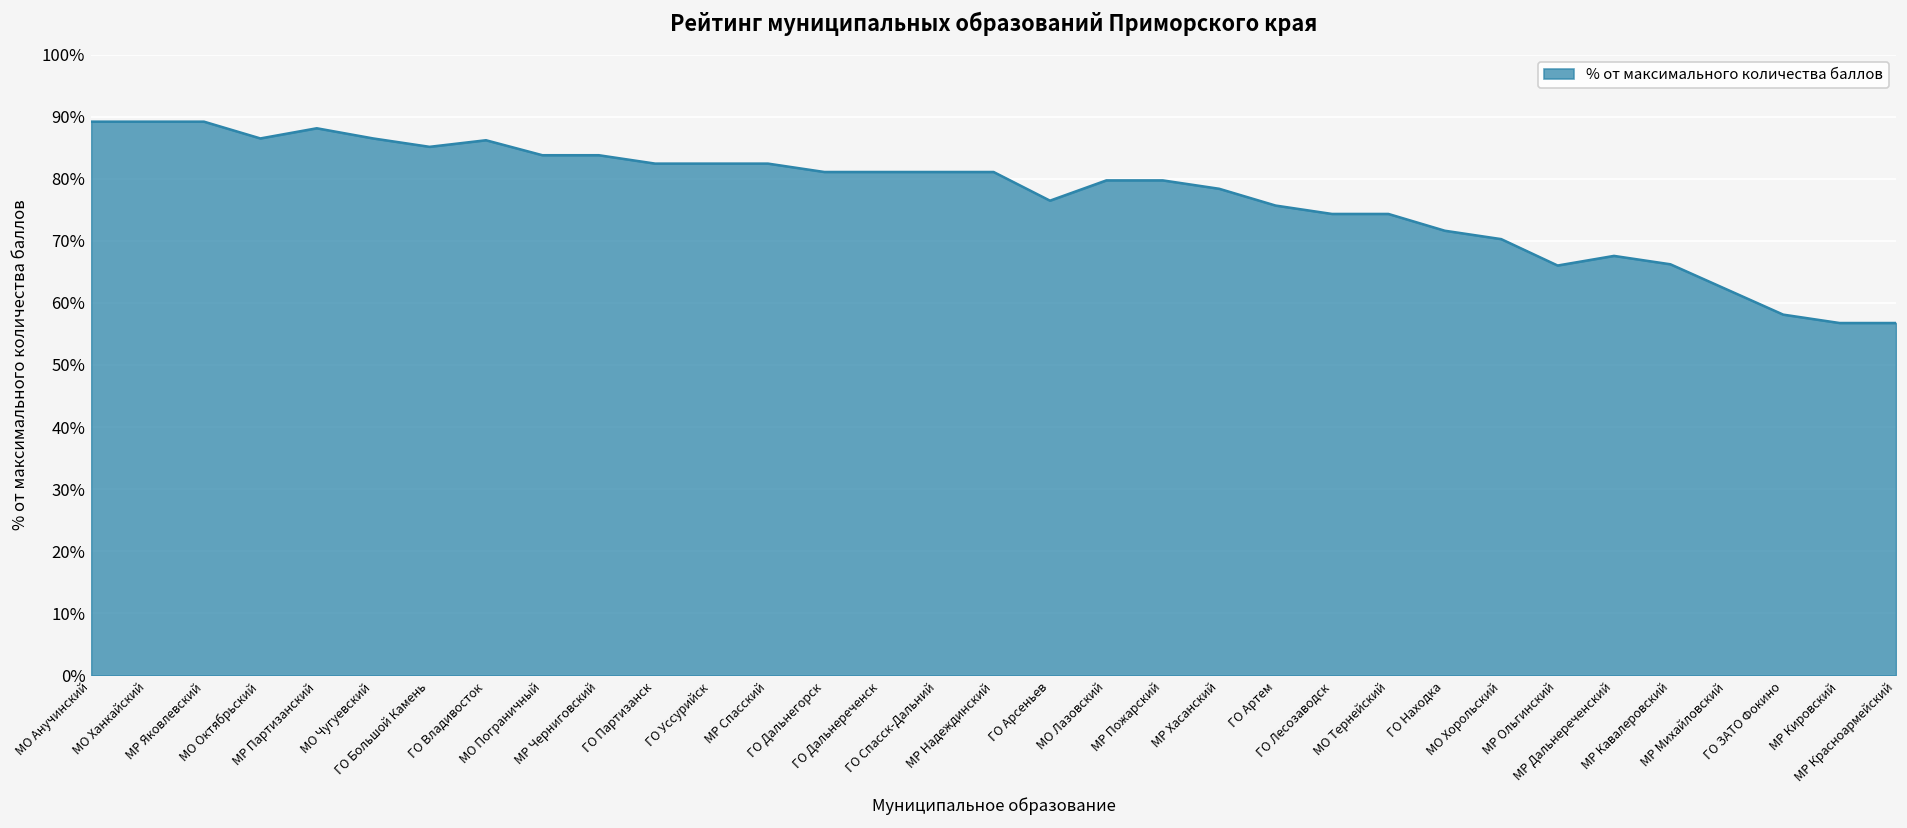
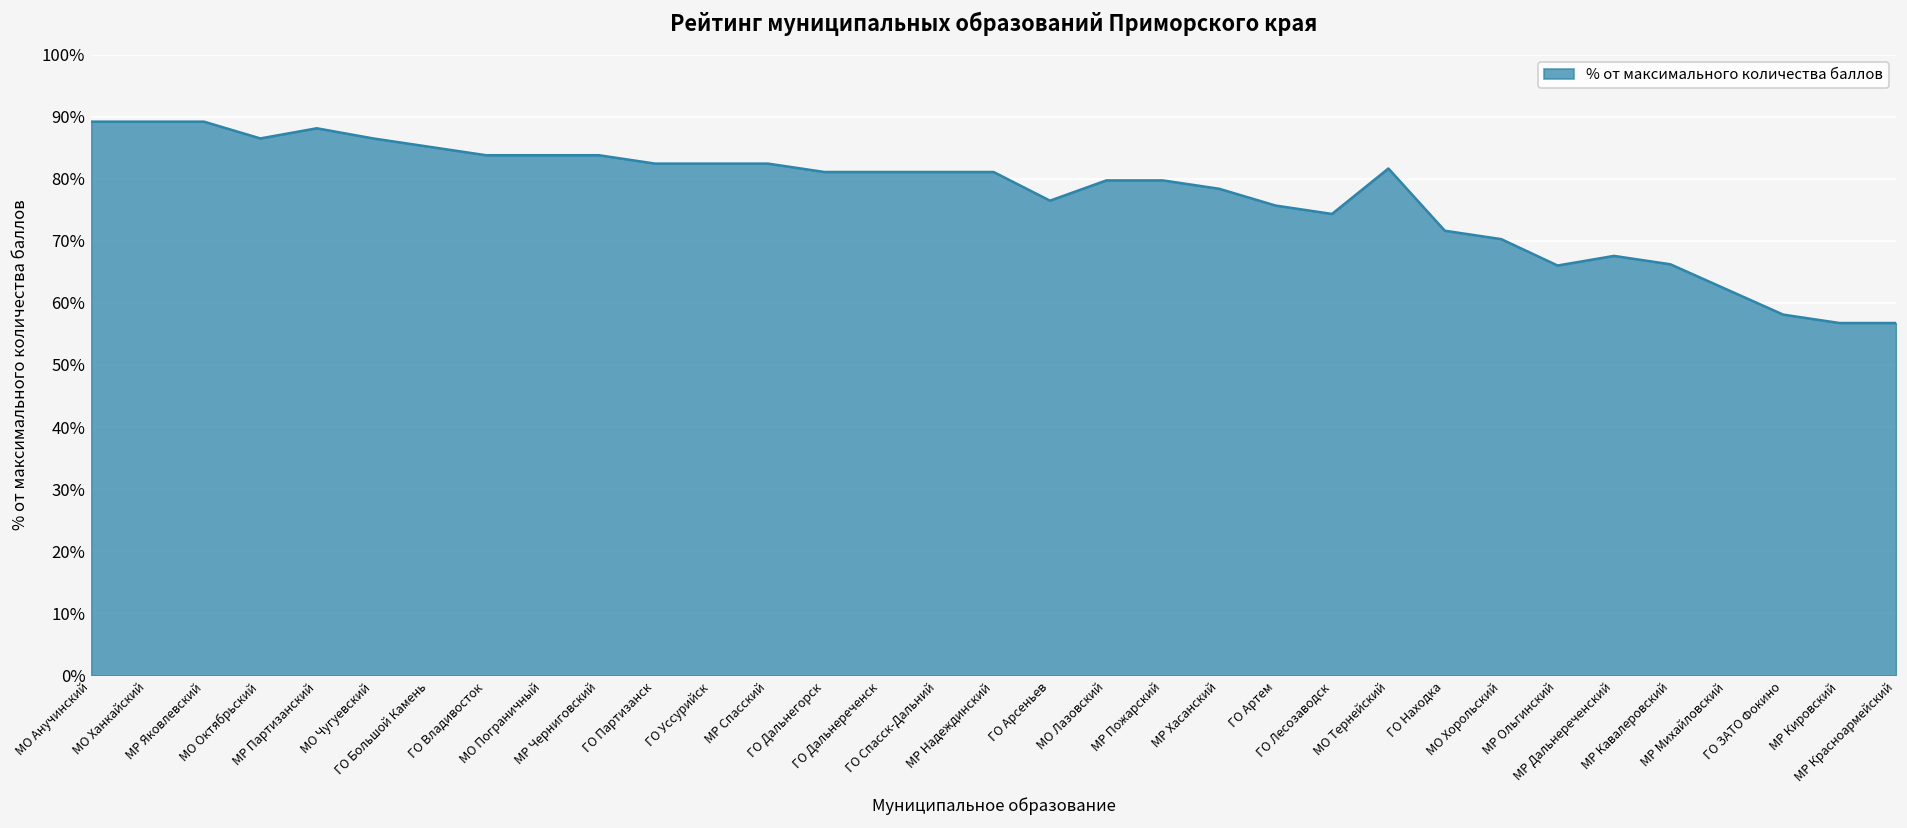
ГО Владивосток: 86% -> 84%
МО Тернейский: 74% -> 82%
